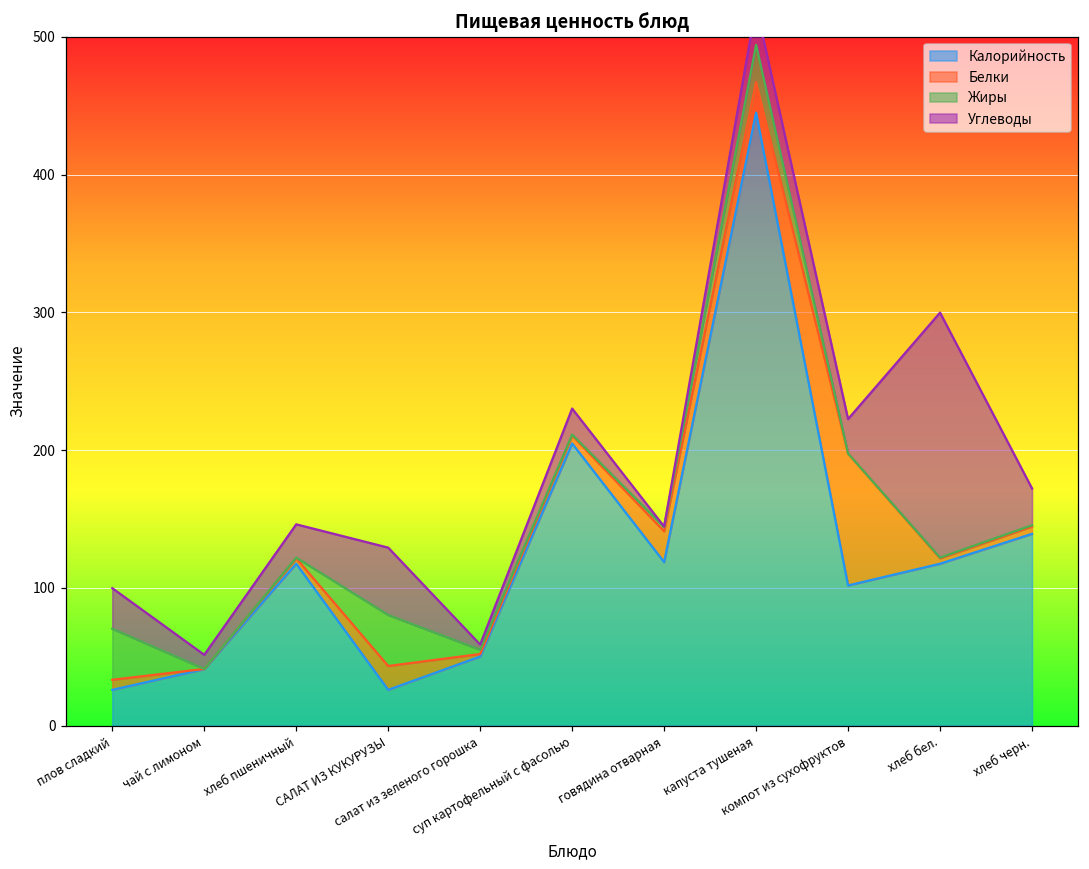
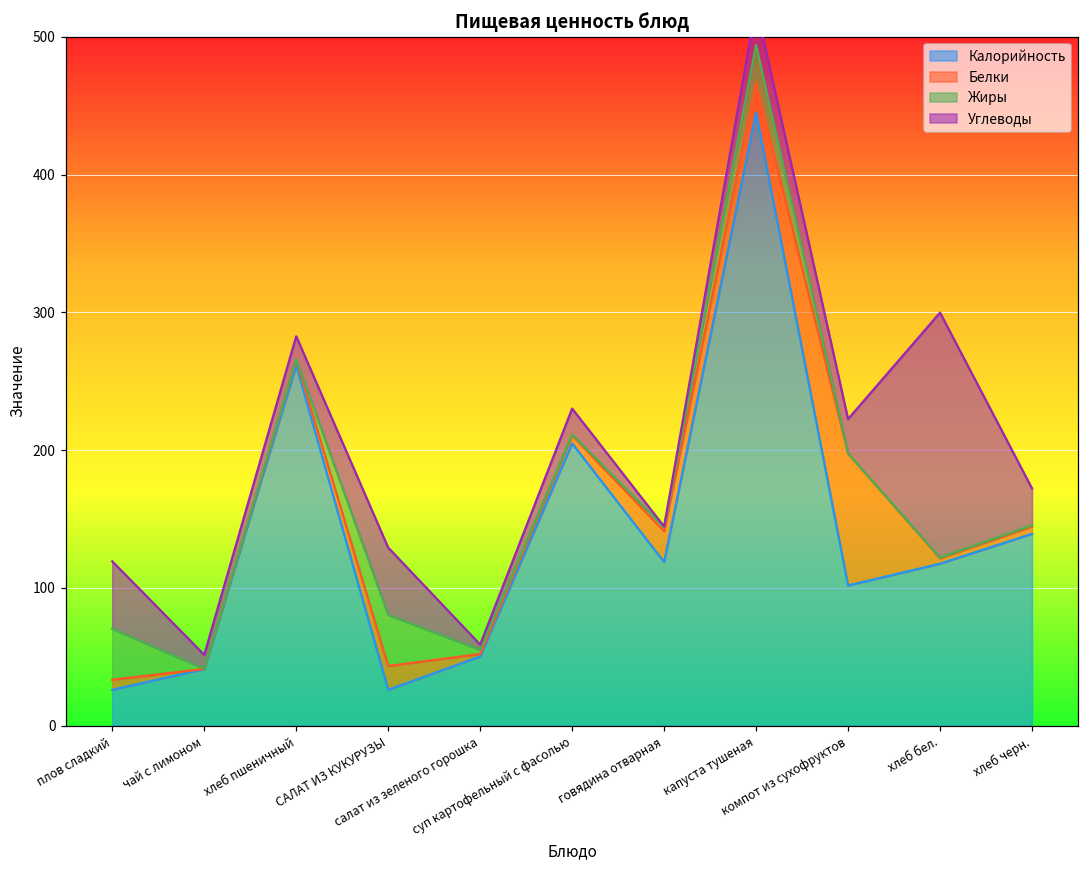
Углеводы, плов сладкий: 29 -> 49
Калорийность, хлеб пшеничный: 118 -> 262
Углеводы, хлеб пшеничный: 24 -> 17
